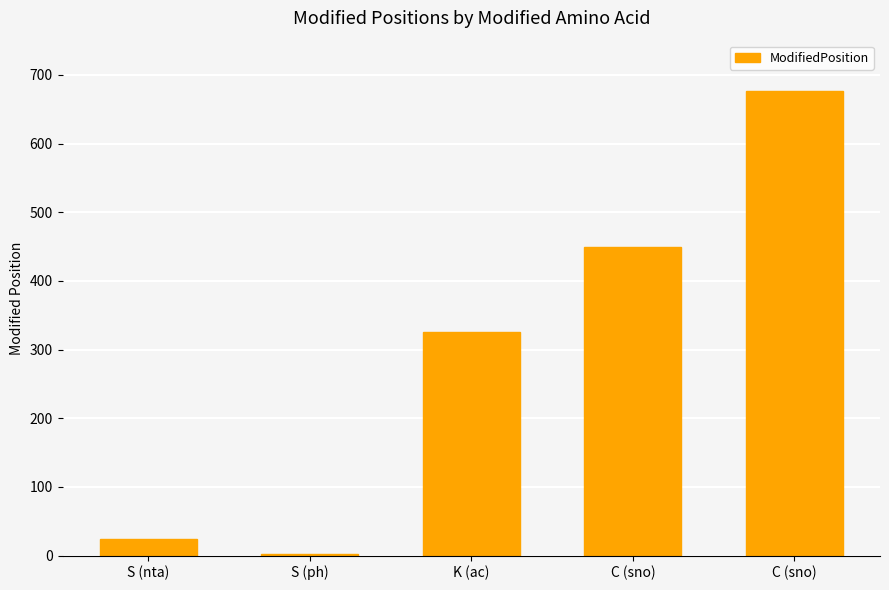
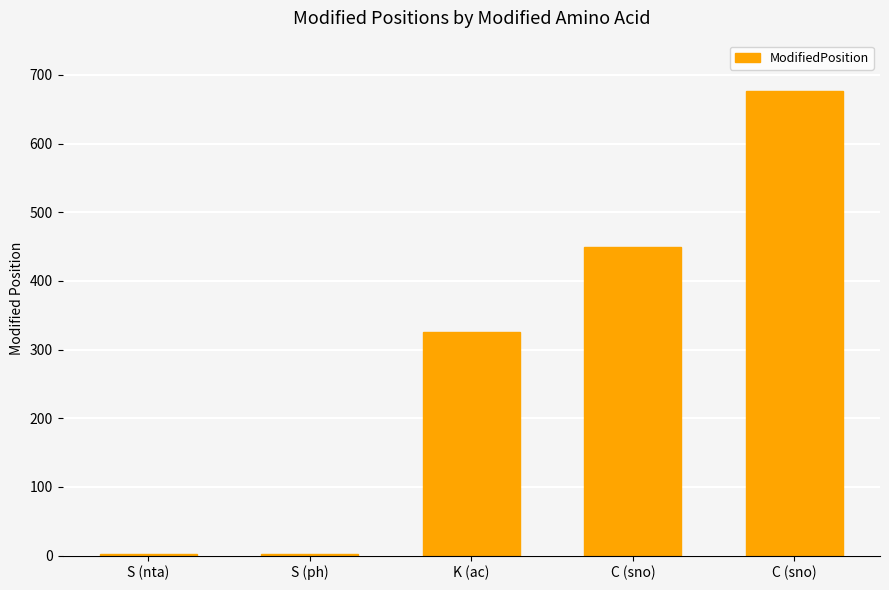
S (nta): 20 -> 0
